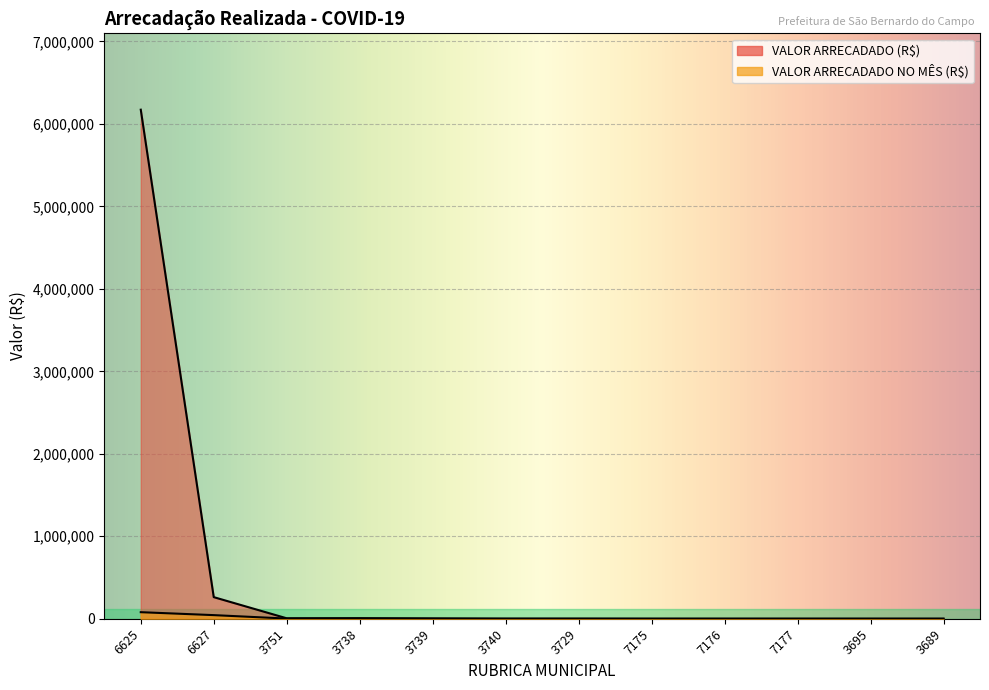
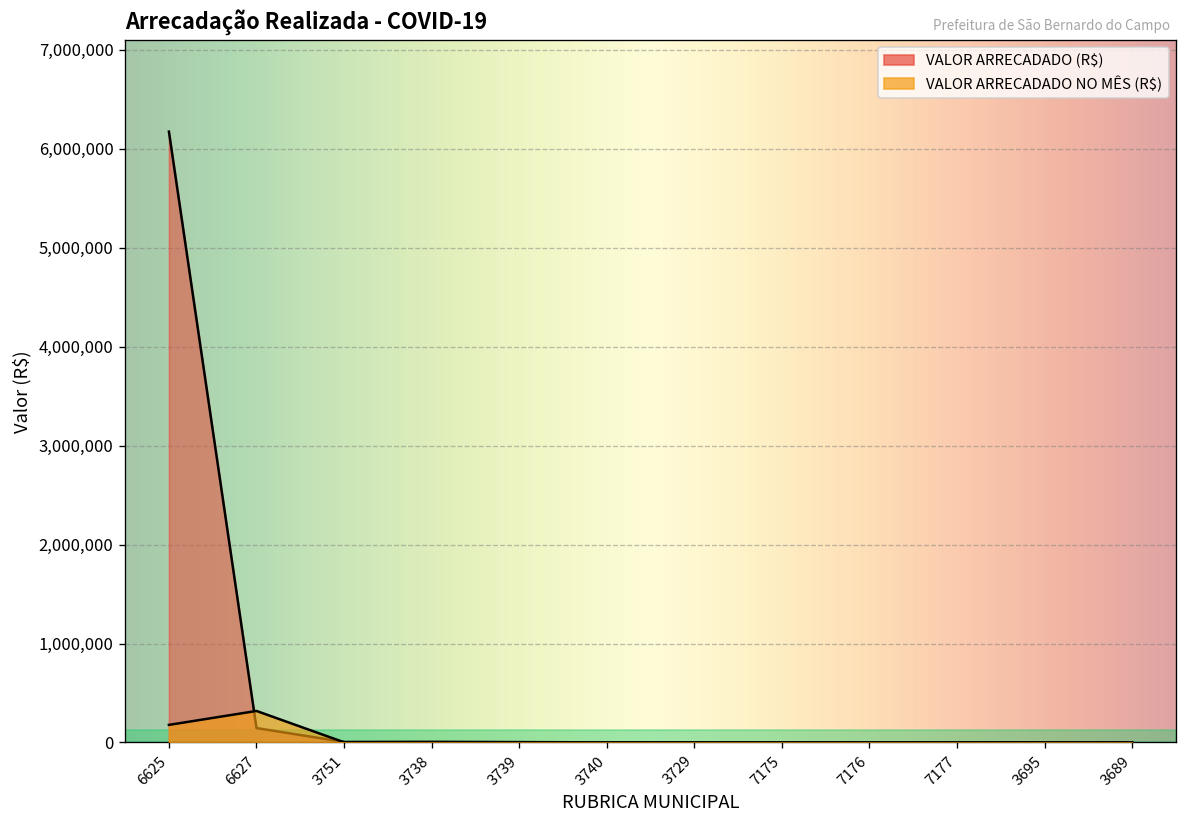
VALOR ARRECADADO NO MÊS (R$), 6625: 100,000 -> 200,000
VALOR ARRECADADO (R$), 6627: 300,000 -> 100,000
VALOR ARRECADADO NO MÊS (R$), 6627: 0 -> 300,000
